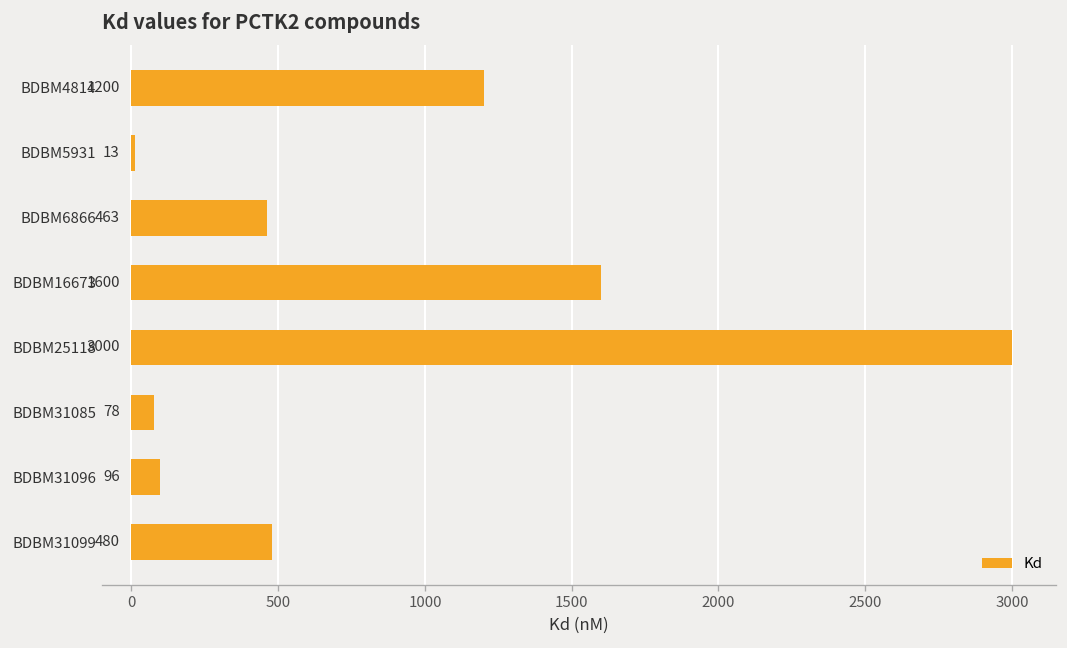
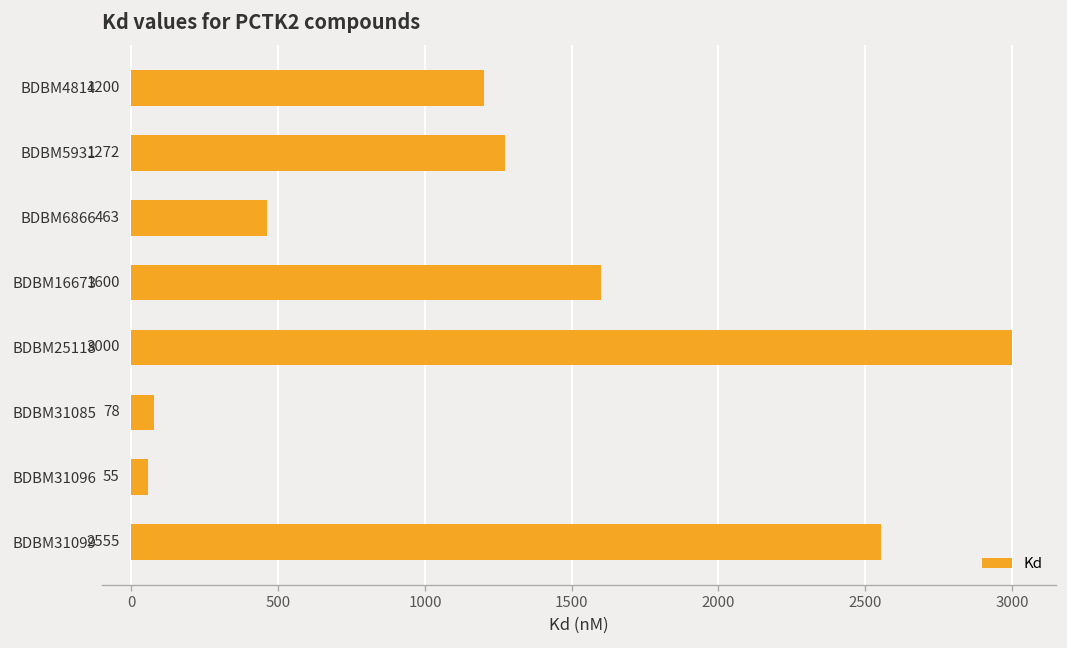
BDBM5931: 13 -> 1272
BDBM31096: 96 -> 55
BDBM31099: 480 -> 2555
